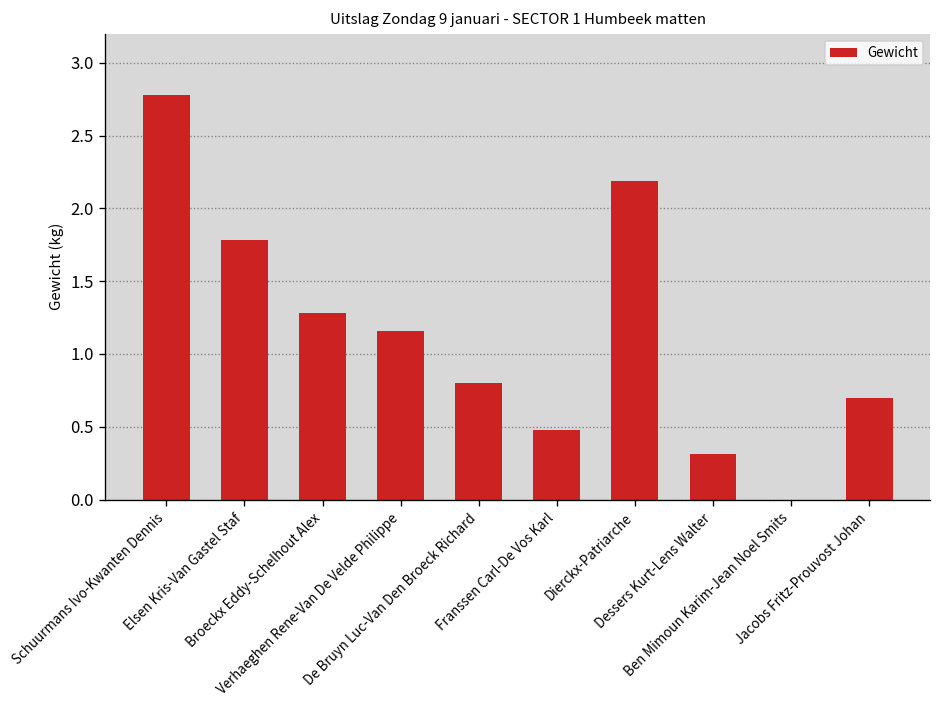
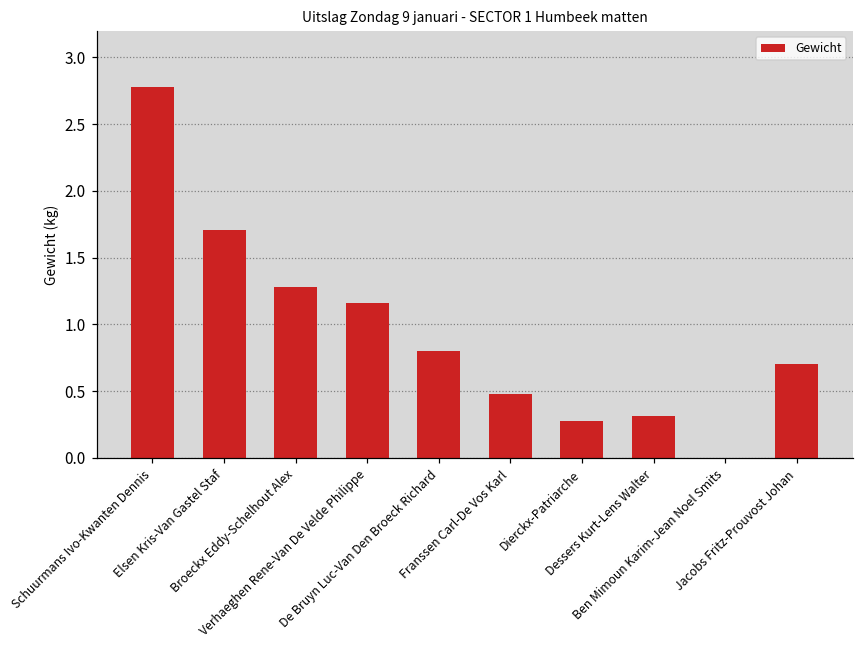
Elsen Kris-Van Gastel Staf: 1.78 -> 1.71
Dierckx-Patriarche: 2.19 -> 0.28
